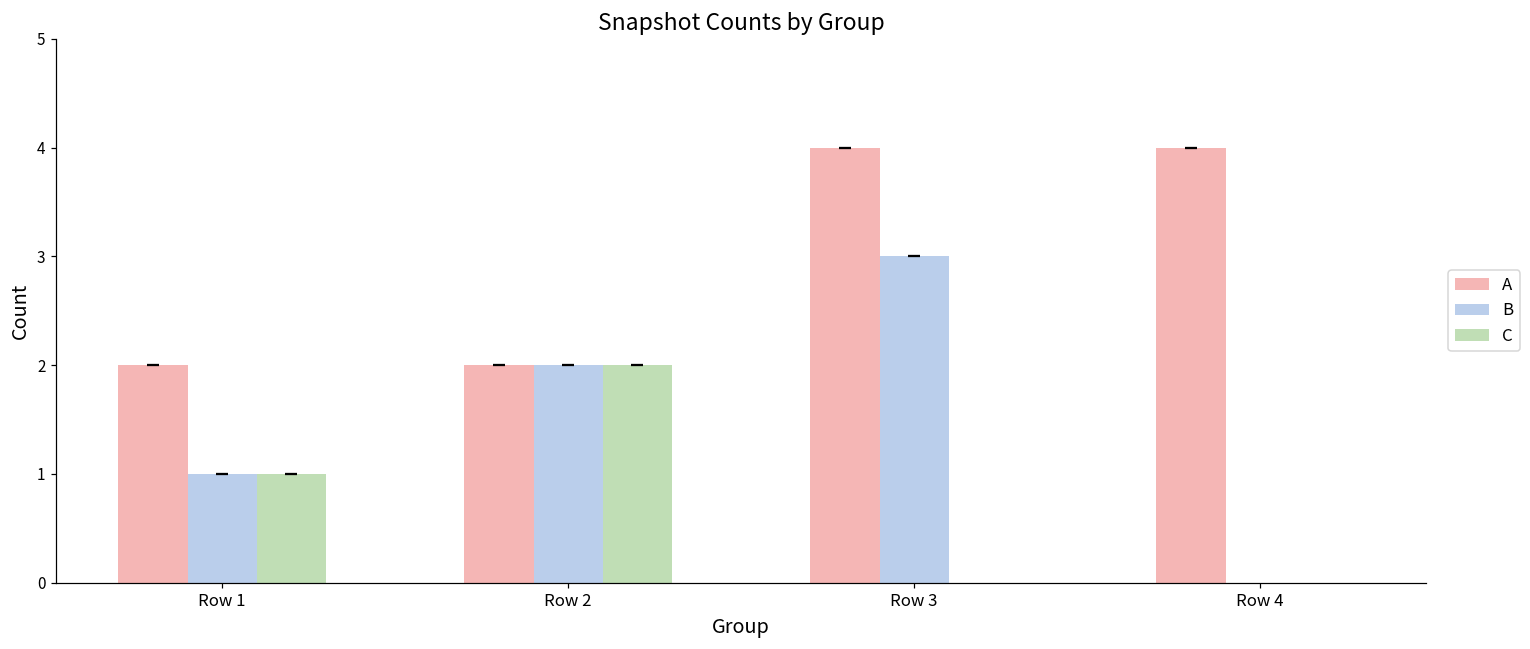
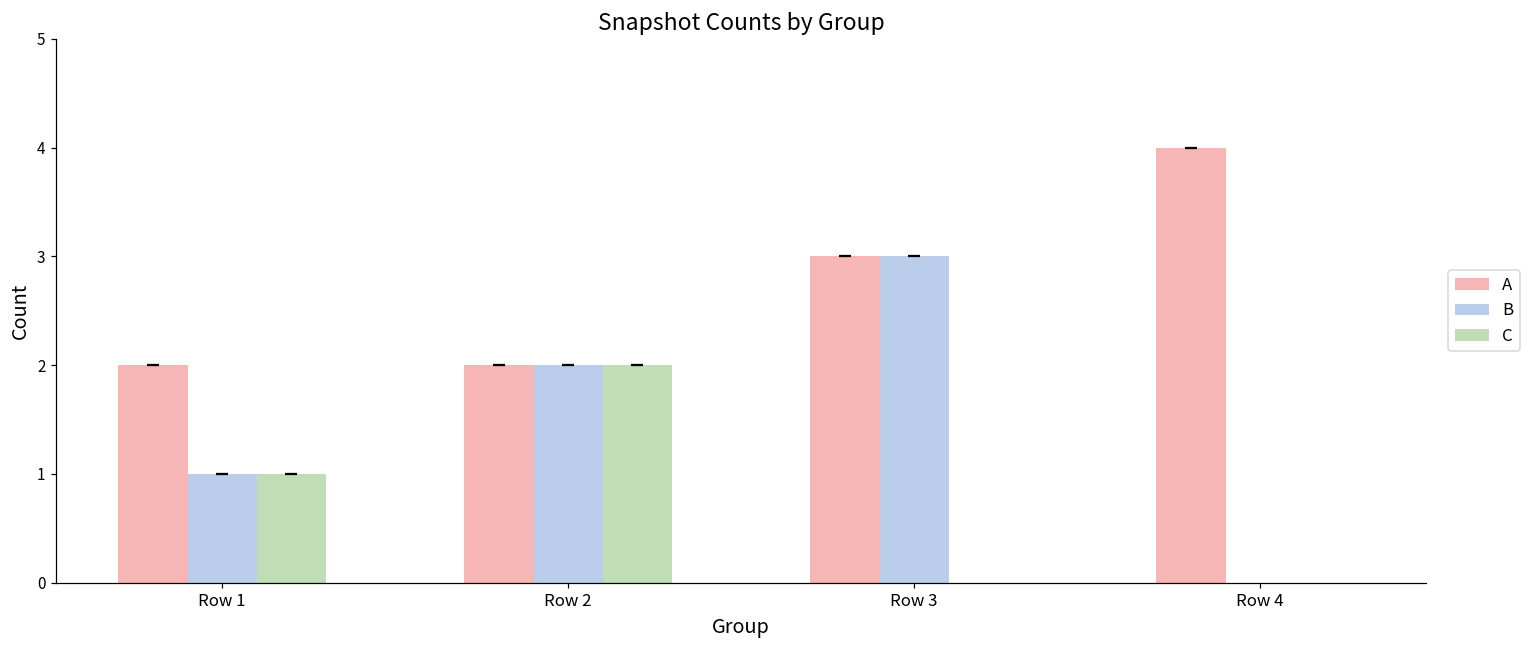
A, Row 3: 4 -> 3
